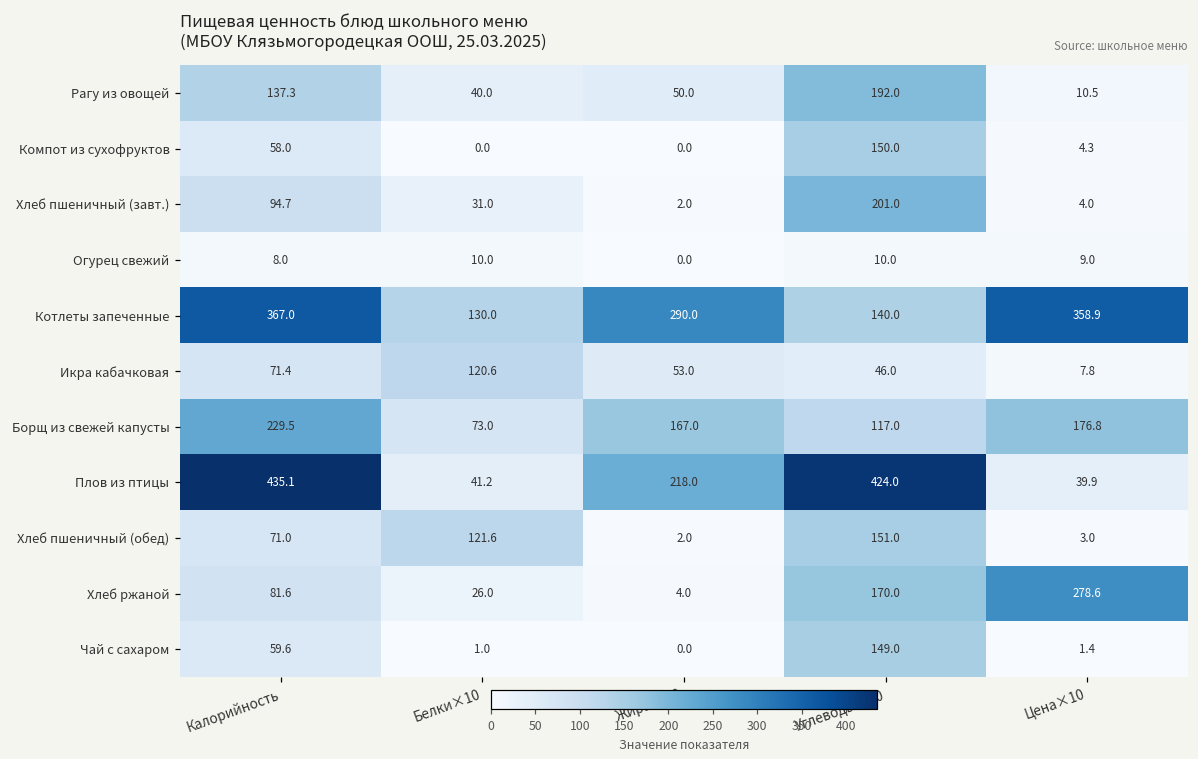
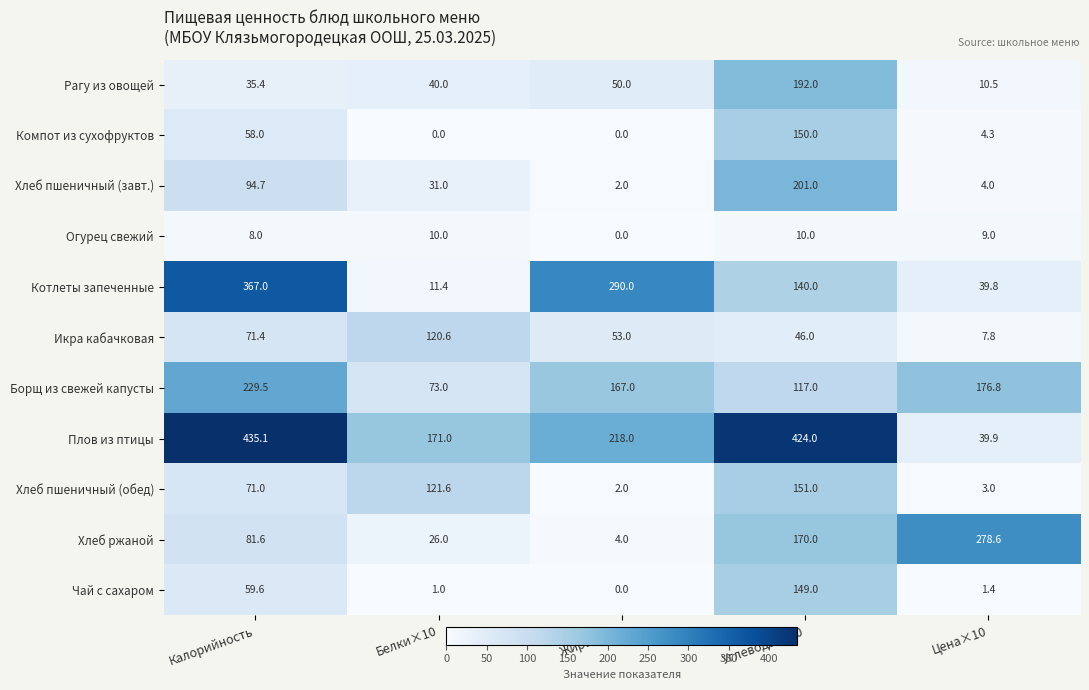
Рагу из овощей, Калорийность: 137.3 -> 35.4
Котлеты запеченные, Белки×10: 130.0 -> 11.4
Котлеты запеченные, Цена×10: 358.9 -> 39.8
Плов из птицы, Белки×10: 41.2 -> 171.0
